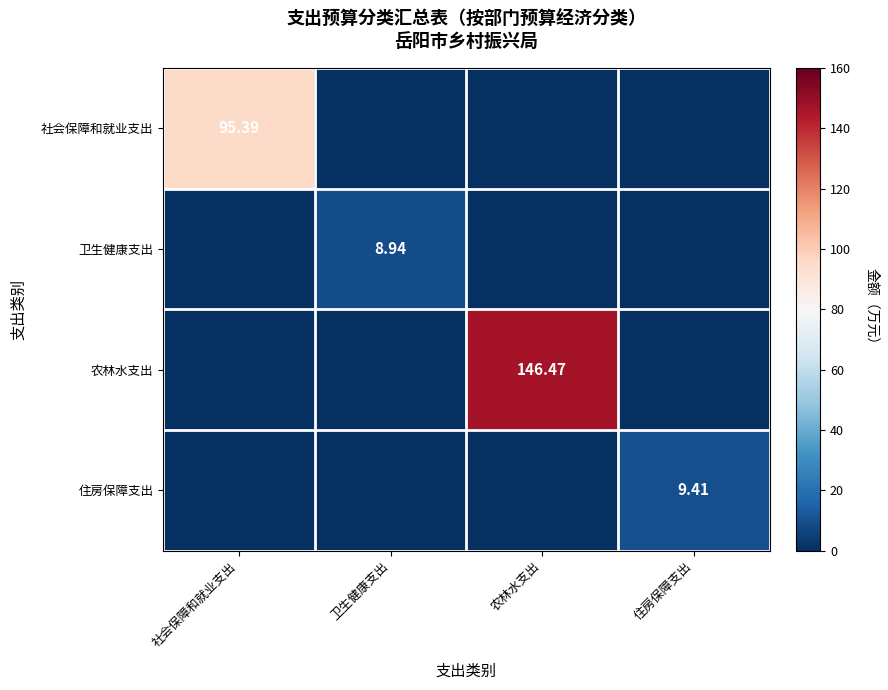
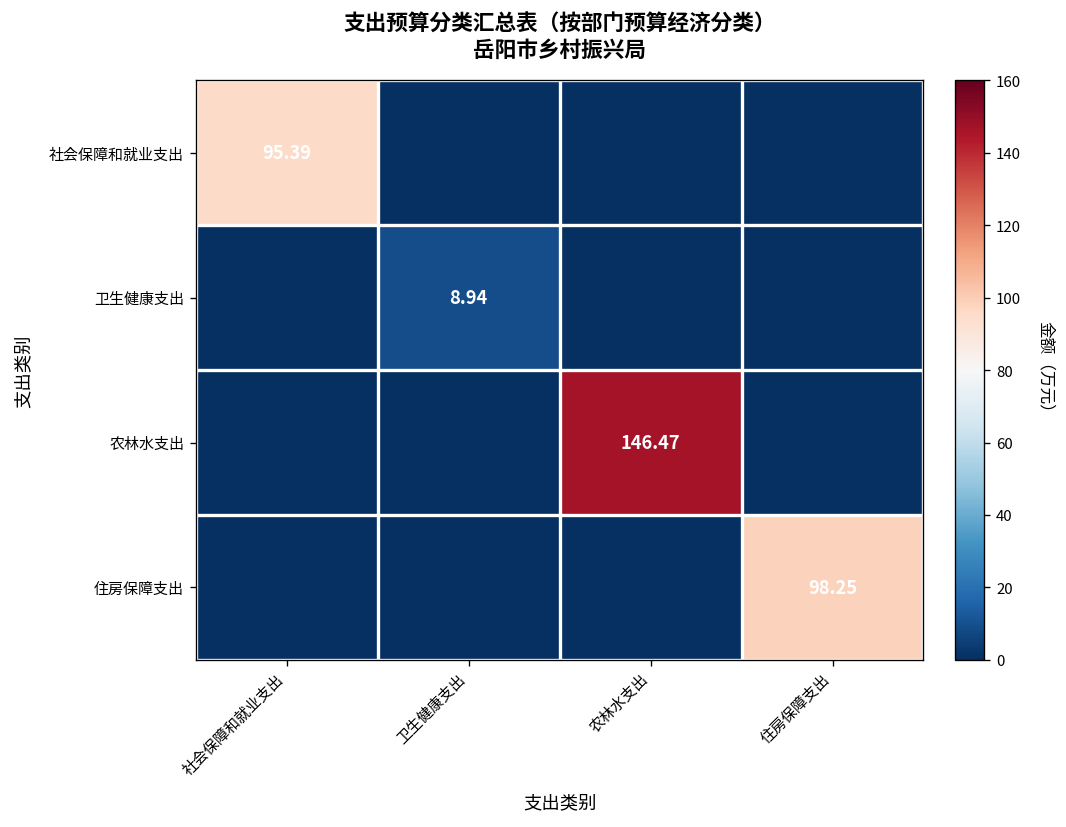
住房保障支出, 住房保障支出: 9.41 -> 98.25
